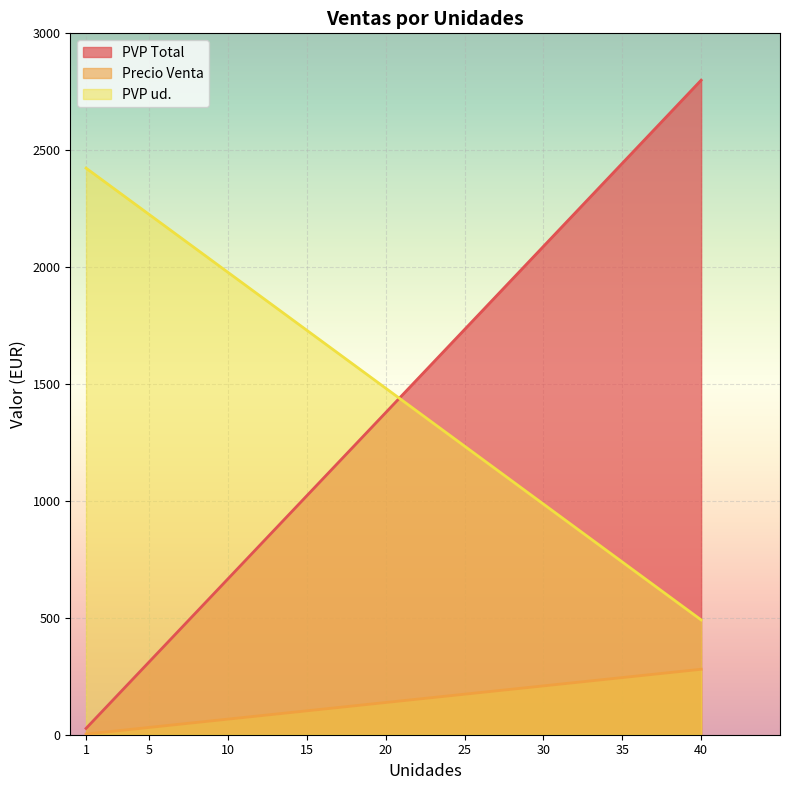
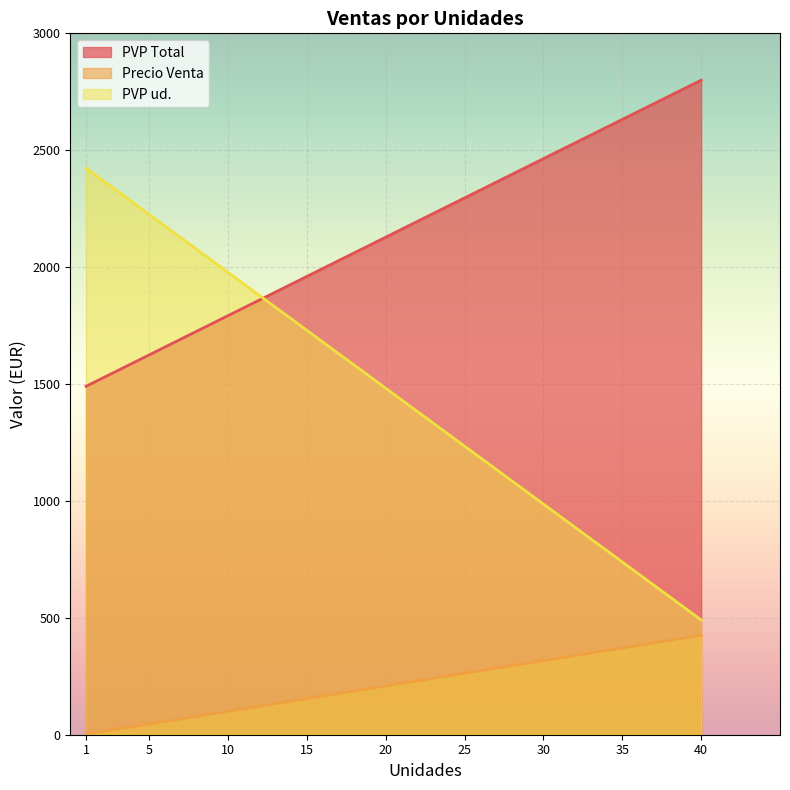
PVP Total, 1: 30 -> 1490
Precio Venta, 40: 280 -> 430
